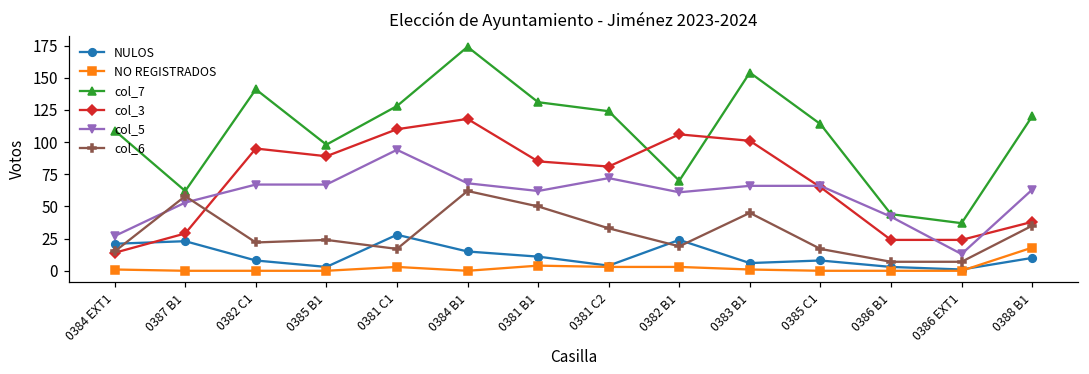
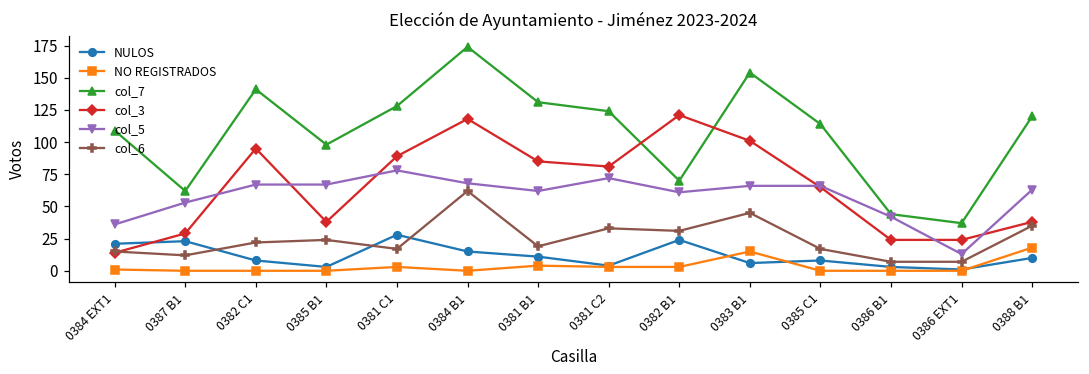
col_5, 0384 EXT1: 27 -> 36
col_6, 0387 B1: 58 -> 12
col_3, 0385 B1: 89 -> 38
col_3, 0381 C1: 110 -> 89
col_5, 0381 C1: 94 -> 78
col_6, 0381 B1: 50 -> 19
col_3, 0382 B1: 106 -> 121
col_6, 0382 B1: 19 -> 31
NO REGISTRADOS, 0383 B1: 1 -> 15
